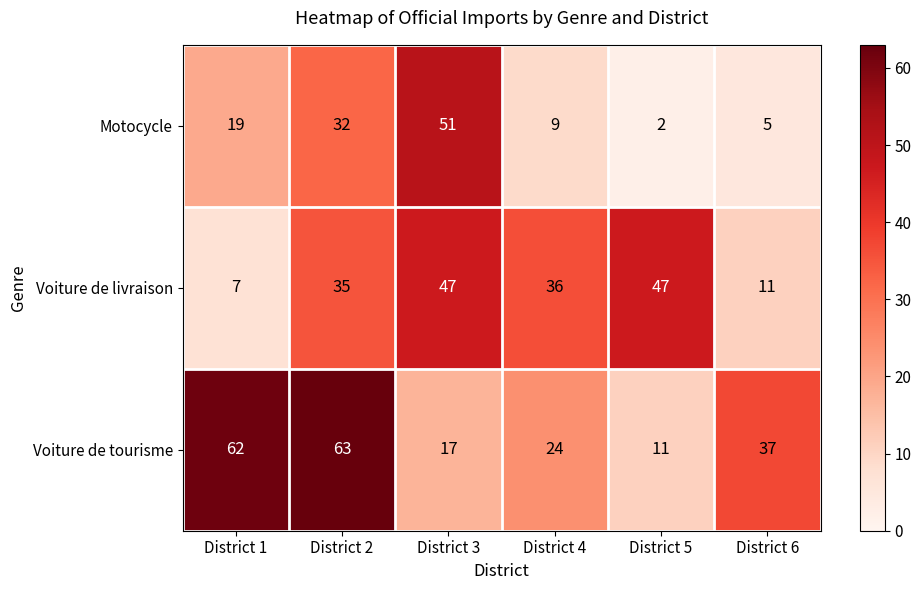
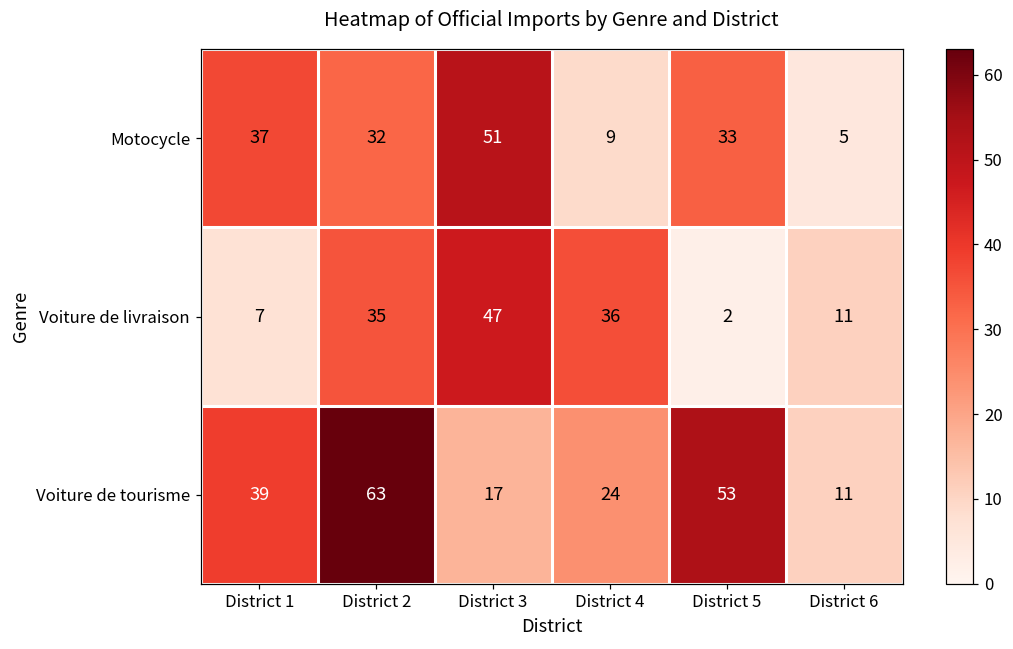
Motocycle, District 1: 19 -> 37
Motocycle, District 5: 2 -> 33
Voiture de livraison, District 5: 47 -> 2
Voiture de tourisme, District 1: 62 -> 39
Voiture de tourisme, District 5: 11 -> 53
Voiture de tourisme, District 6: 37 -> 11
